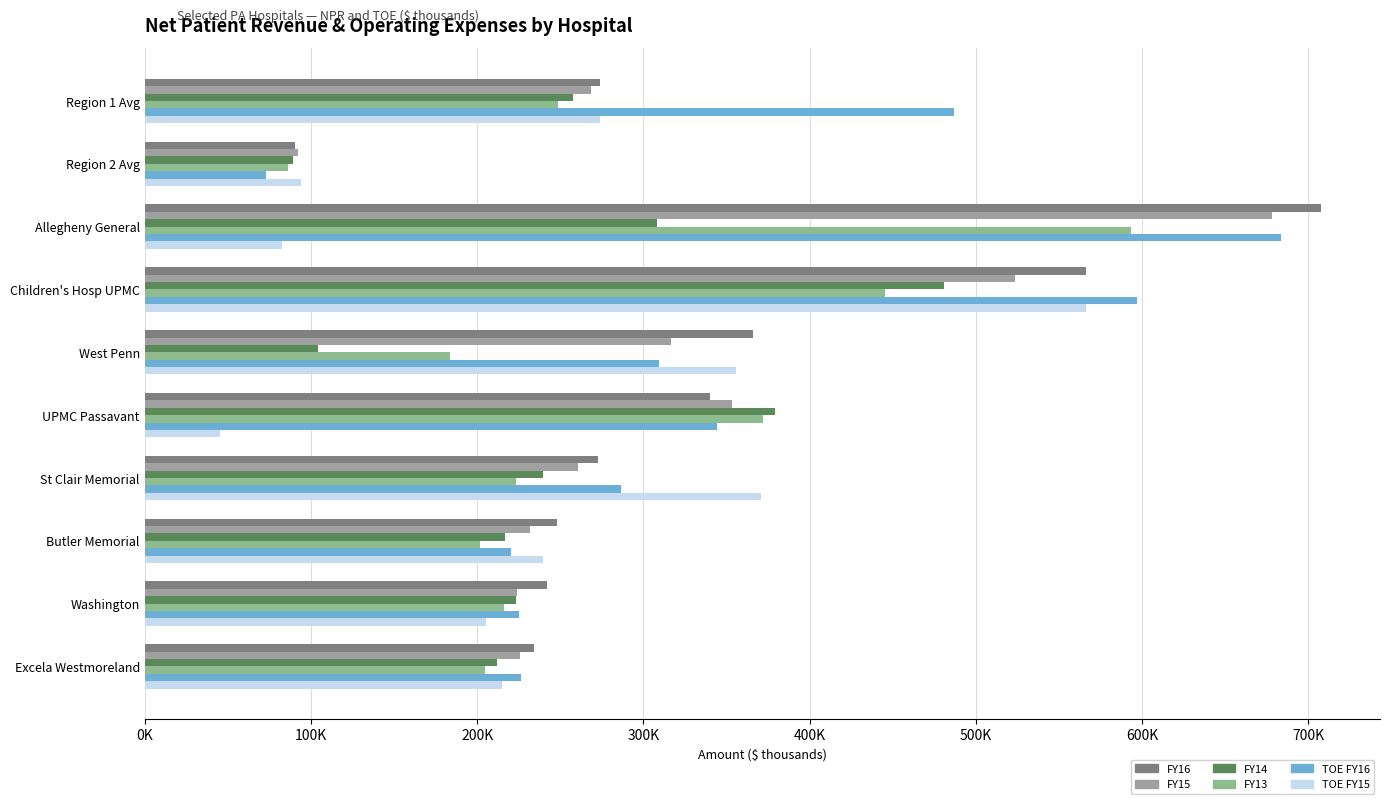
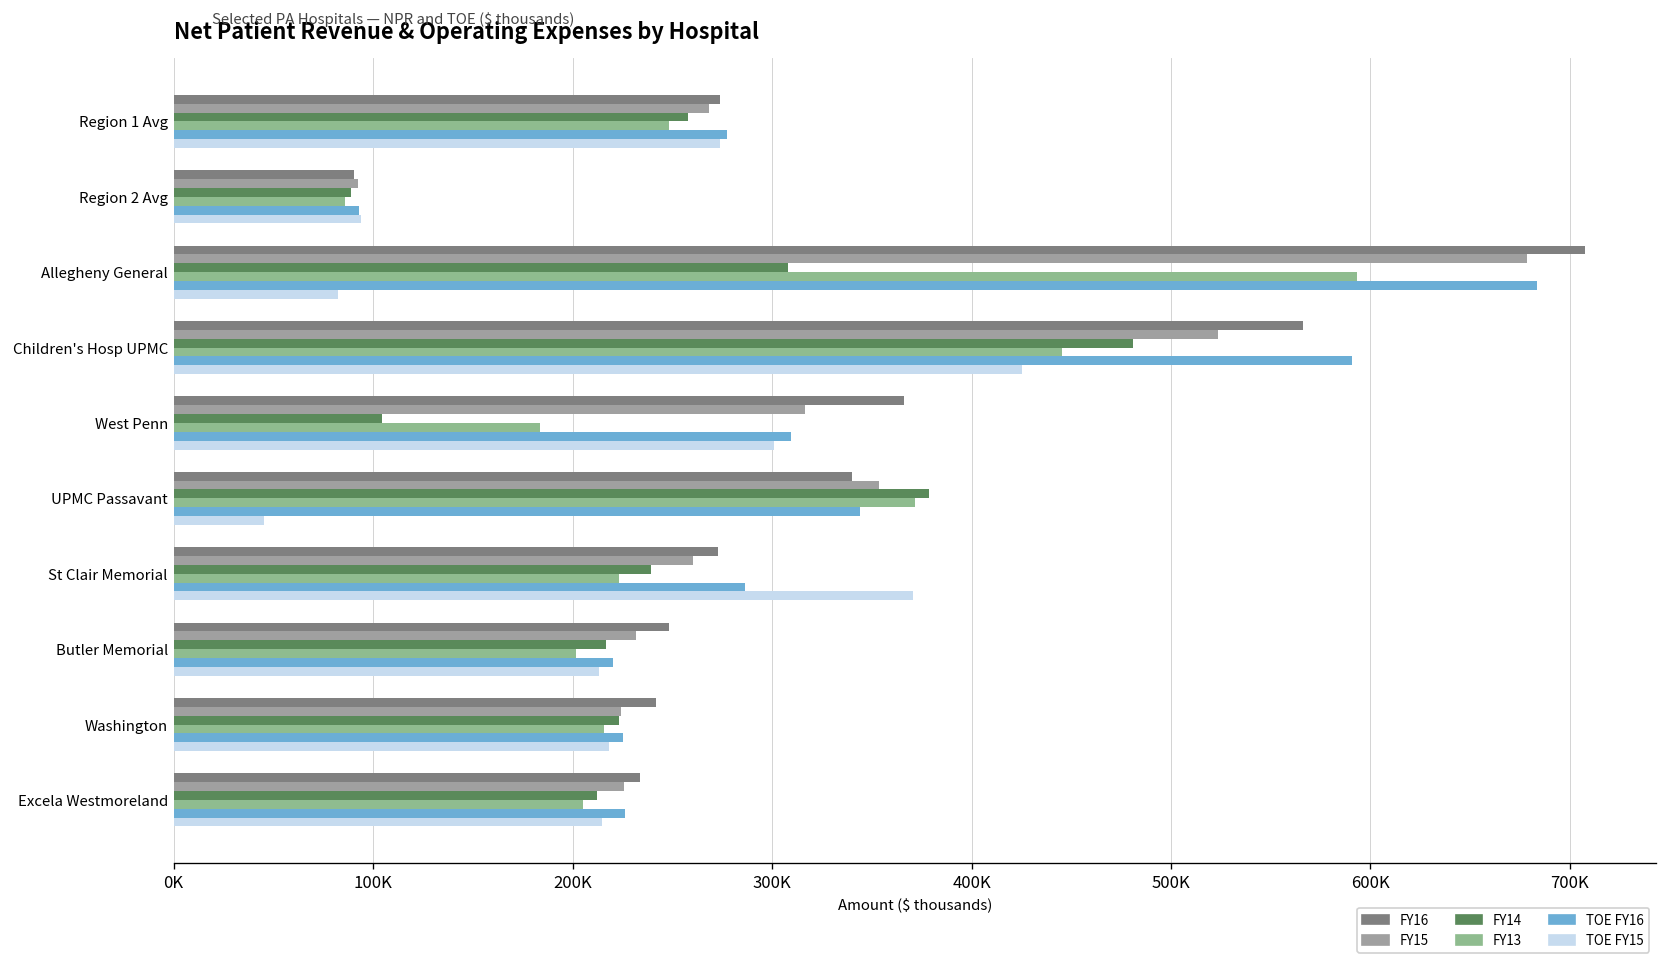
TOE FY16, Region 1 Avg: 487000 -> 278000
TOE FY16, Region 2 Avg: 73000 -> 93000
TOE FY16, Children's Hosp UPMC: 597000 -> 591000
TOE FY15, Children's Hosp UPMC: 567000 -> 425000
TOE FY15, West Penn: 355000 -> 301000
TOE FY15, Butler Memorial: 240000 -> 213000
TOE FY15, Washington: 205000 -> 218000
